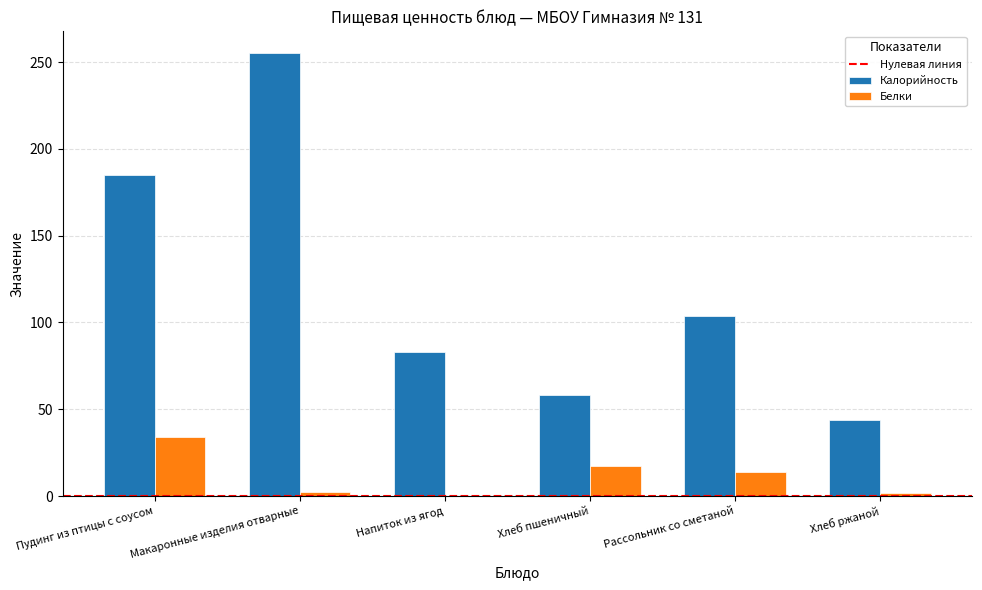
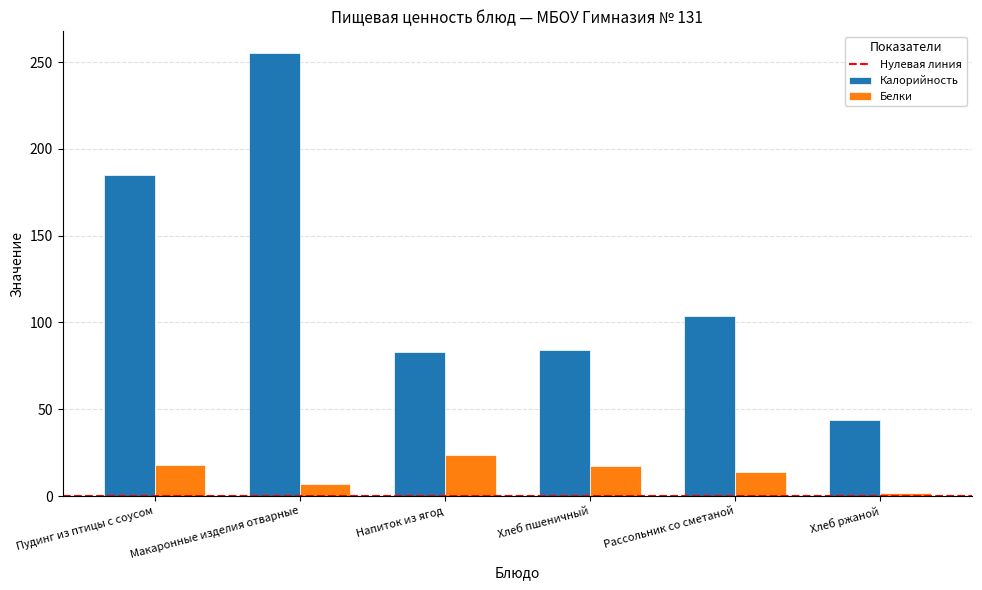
Белки, Пудинг из птицы с соусом: 34 -> 18
Белки, Макаронные изделия отварные: 2 -> 7
Белки, Напиток из ягод: 0 -> 24
Калорийность, Хлеб пшеничный: 58 -> 84
